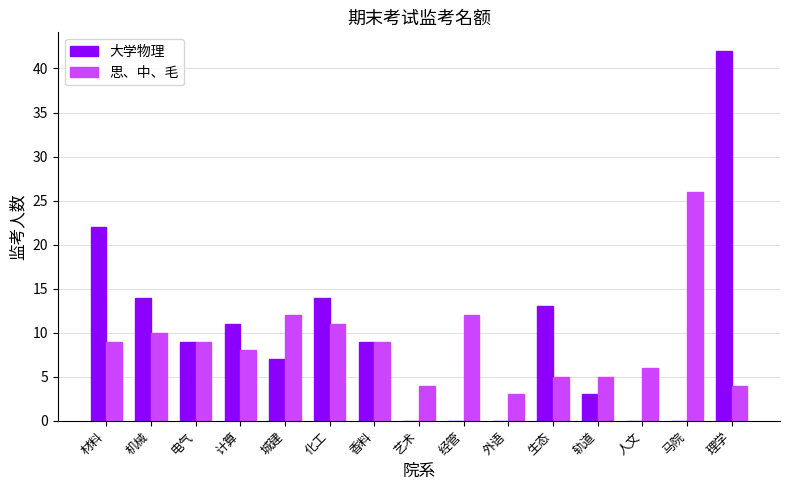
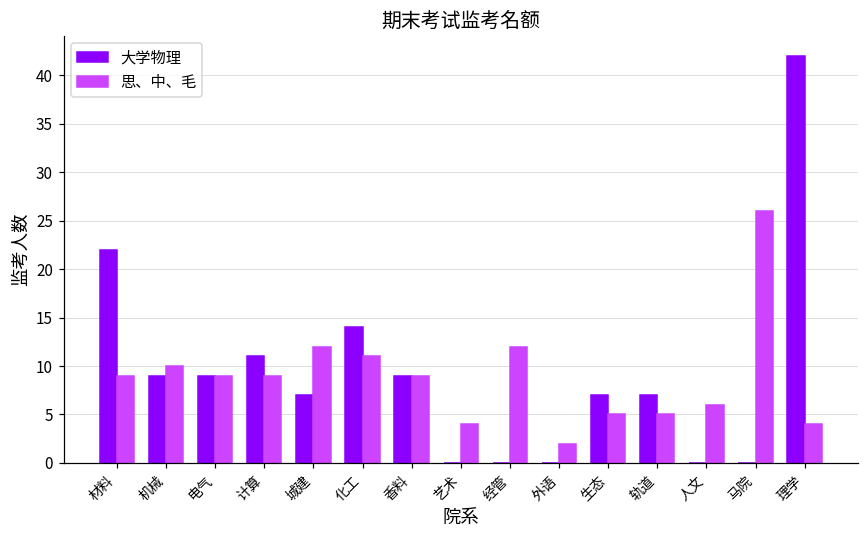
大学物理, 机械: 14 -> 9
思、中、毛, 计算: 8 -> 9
思、中、毛, 外语: 3 -> 2
大学物理, 生态: 13 -> 7
大学物理, 轨道: 3 -> 7
